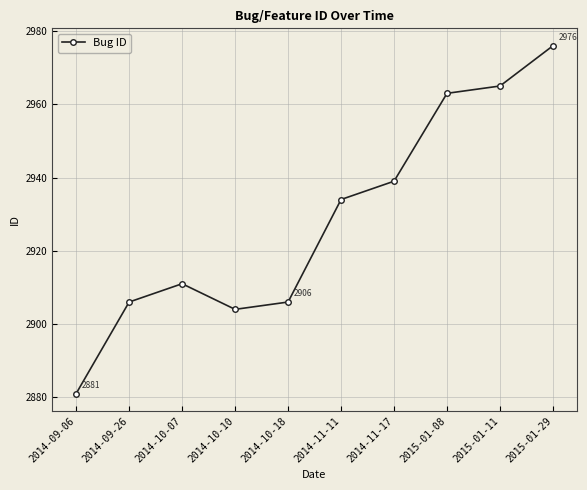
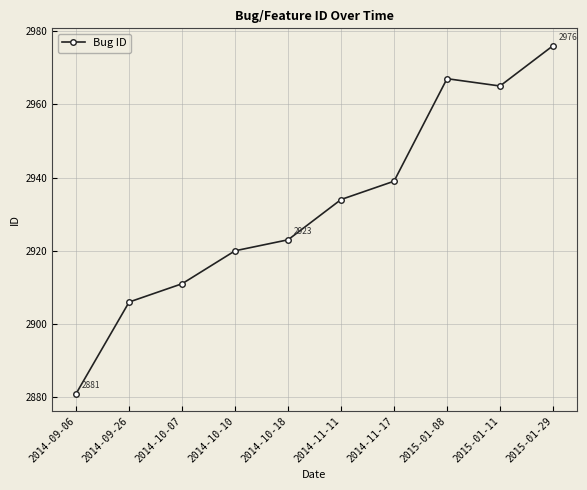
2014-10-10: 2904 -> 2920
2014-10-18: 2906 -> 2923
2015-01-08: 2963 -> 2967
